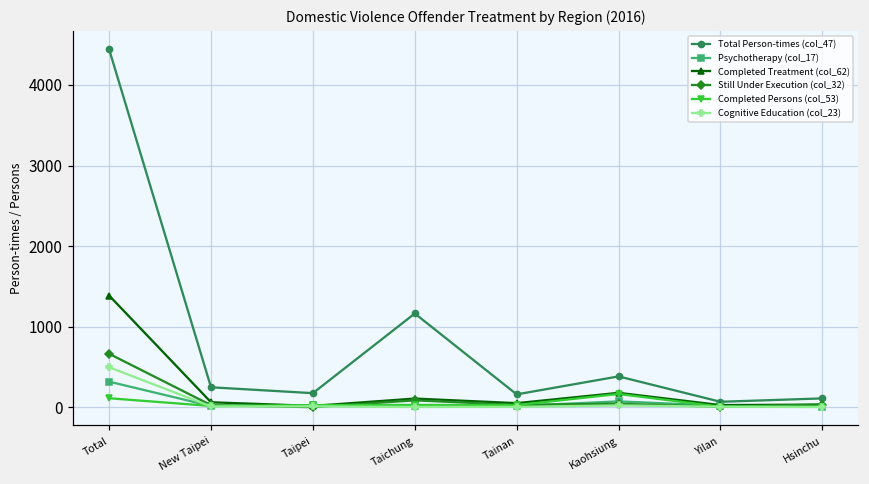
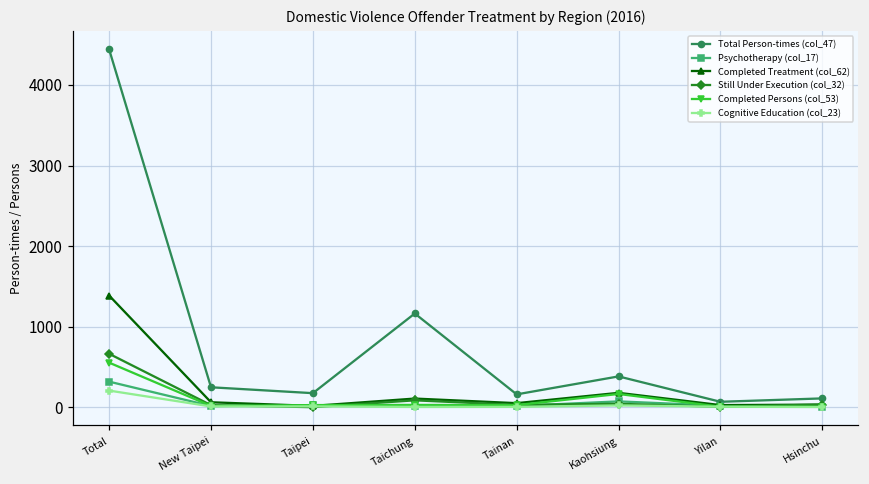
Completed Persons (col_53), Total: 100 -> 600
Cognitive Education (col_23), Total: 500 -> 200
